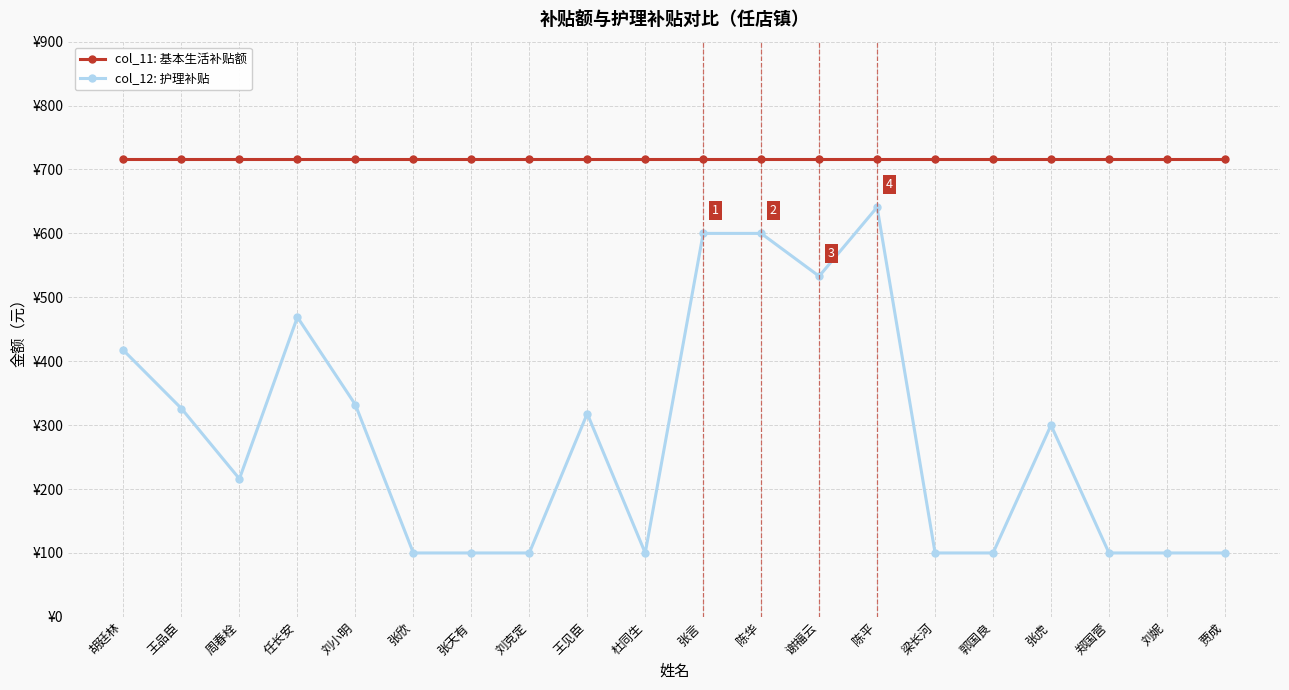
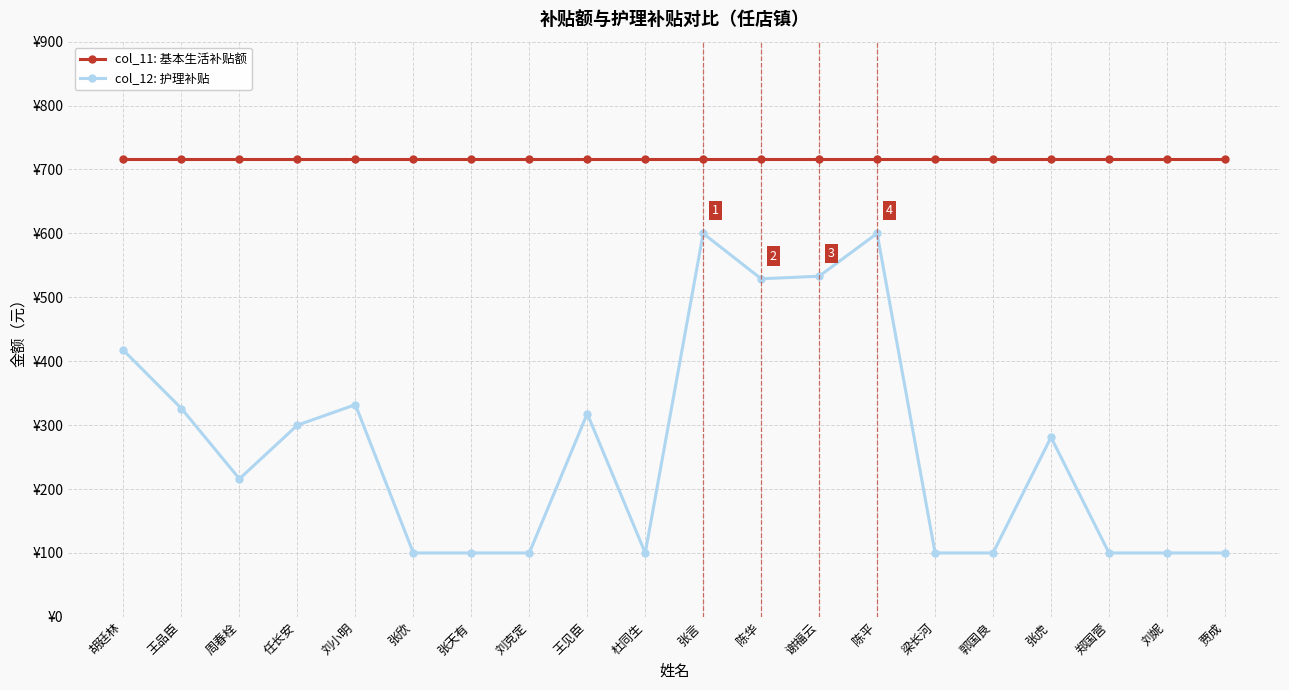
col_12: 护理补贴, 任长安: ¥470 -> ¥300
col_12: 护理补贴, 陈华: ¥600 -> ¥530
col_12: 护理补贴, 陈平: ¥640 -> ¥600
col_12: 护理补贴, 张虎: ¥300 -> ¥280
